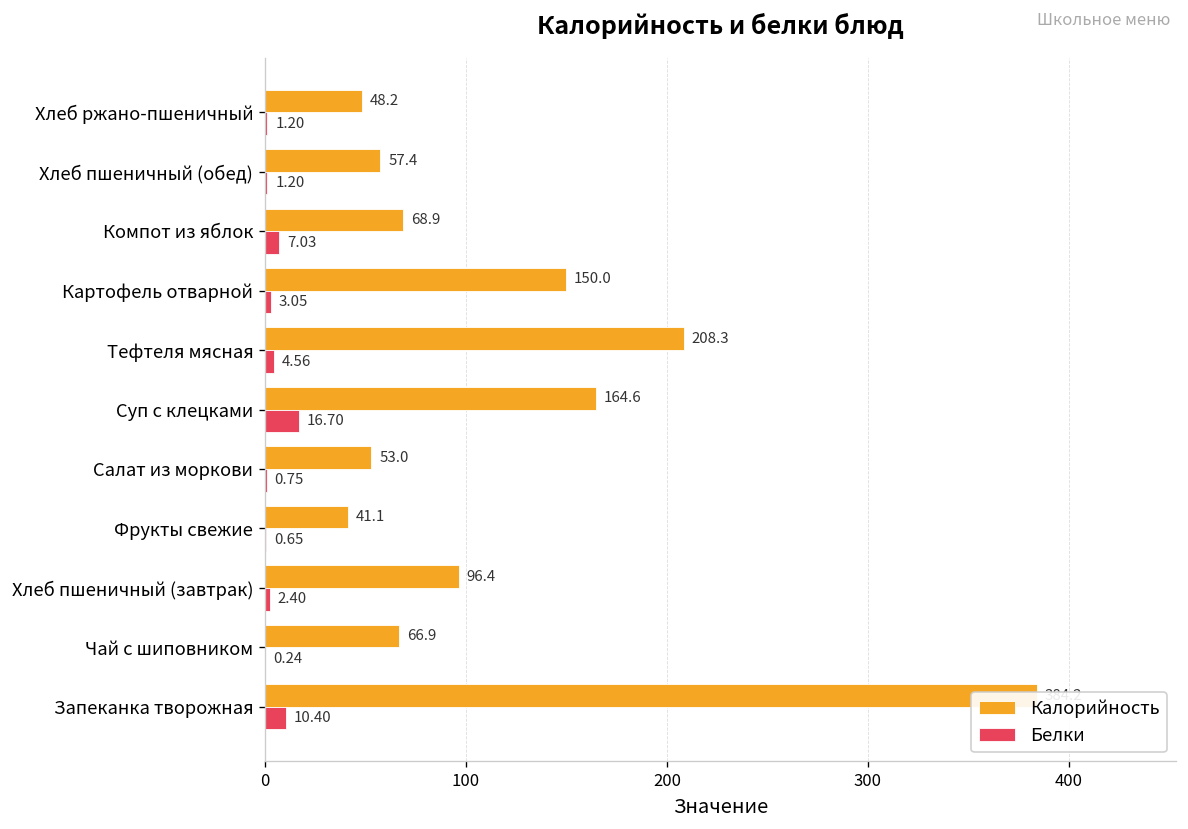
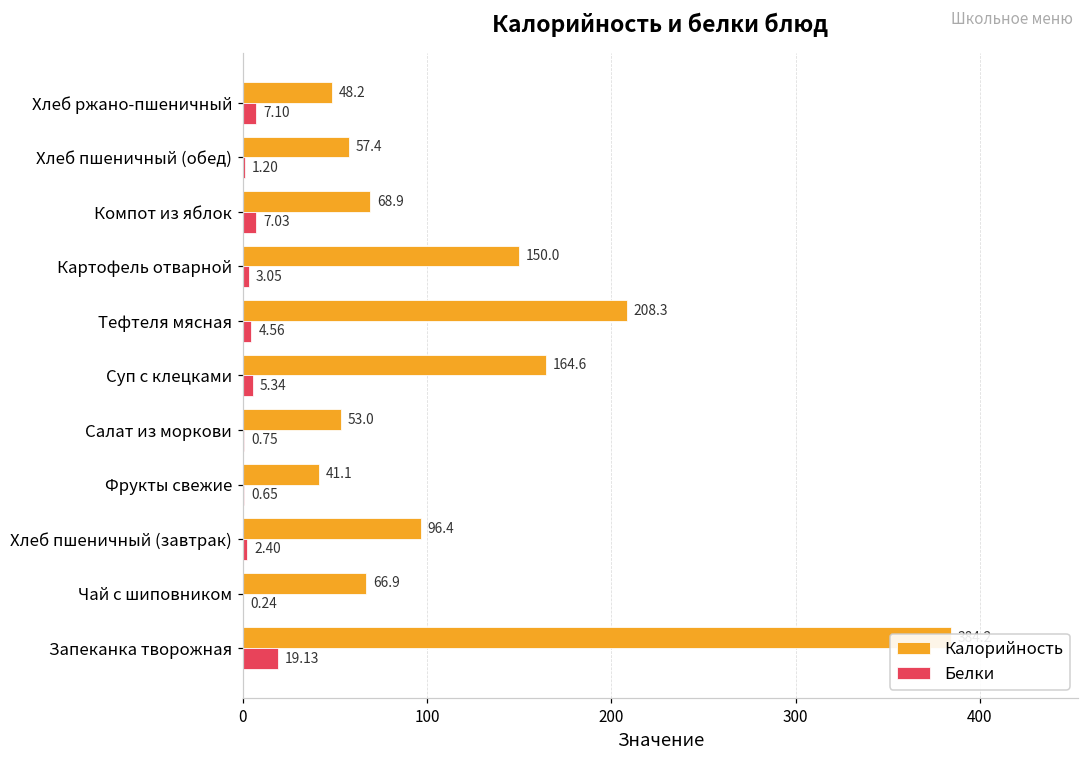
Белки, Хлеб ржано-пшеничный: 1.20 -> 7.10
Белки, Суп с клецками: 16.70 -> 5.34
Белки, Запеканка творожная: 10.40 -> 19.13
